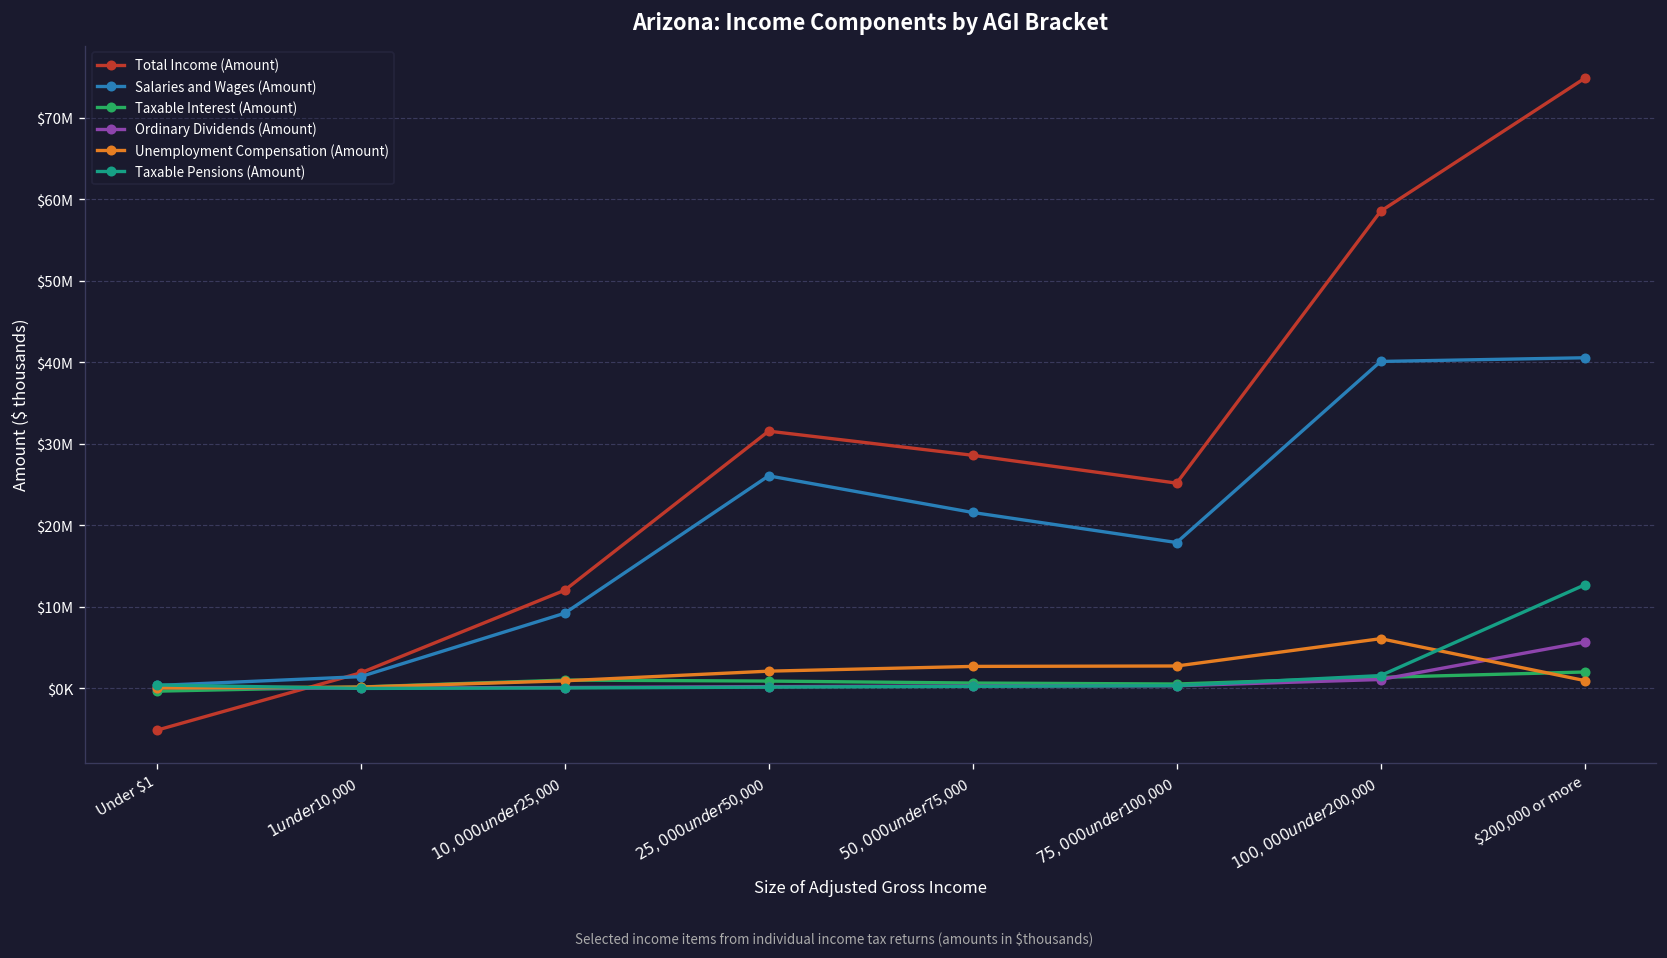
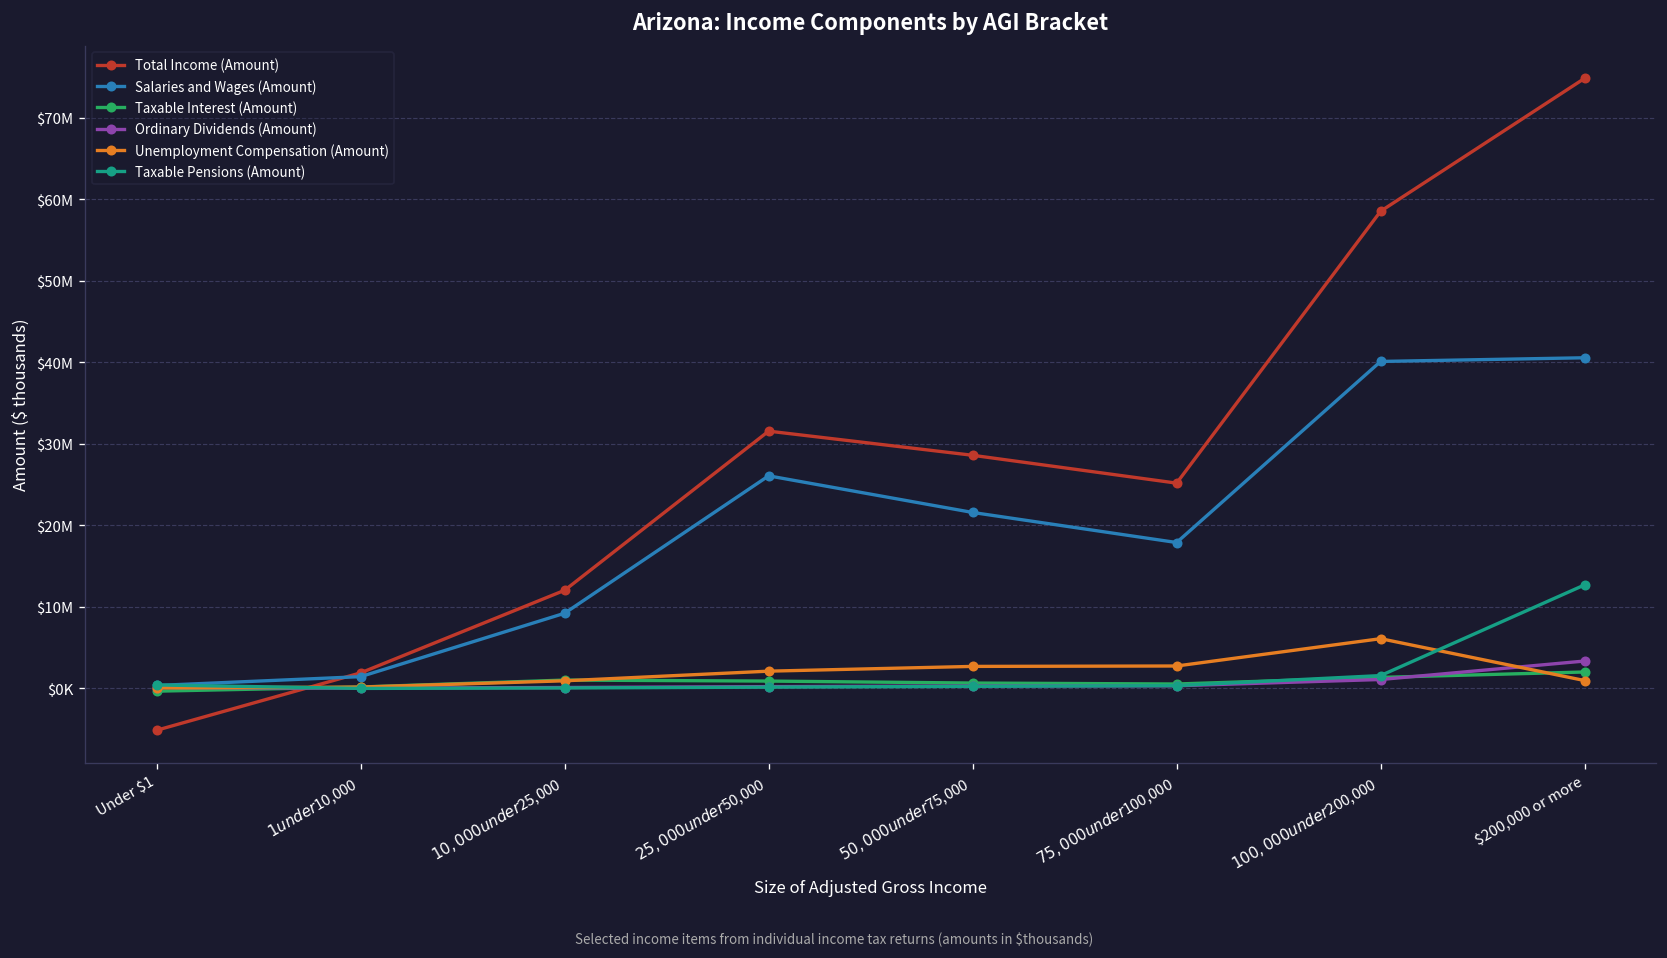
Ordinary Dividends (Amount), $200,000 or more: $6000000 -> $3000000
